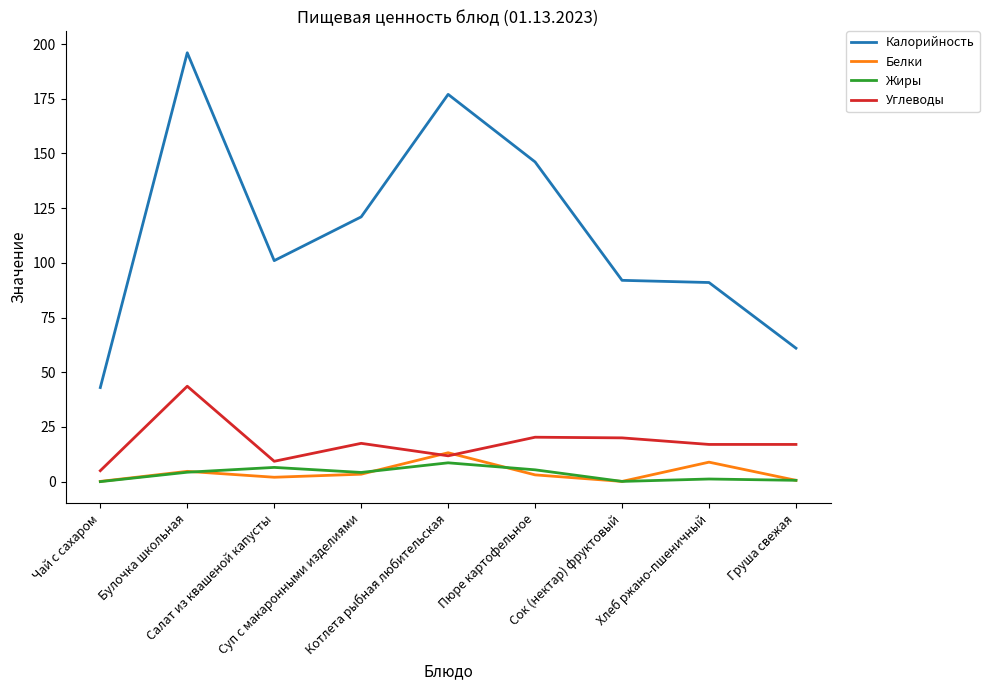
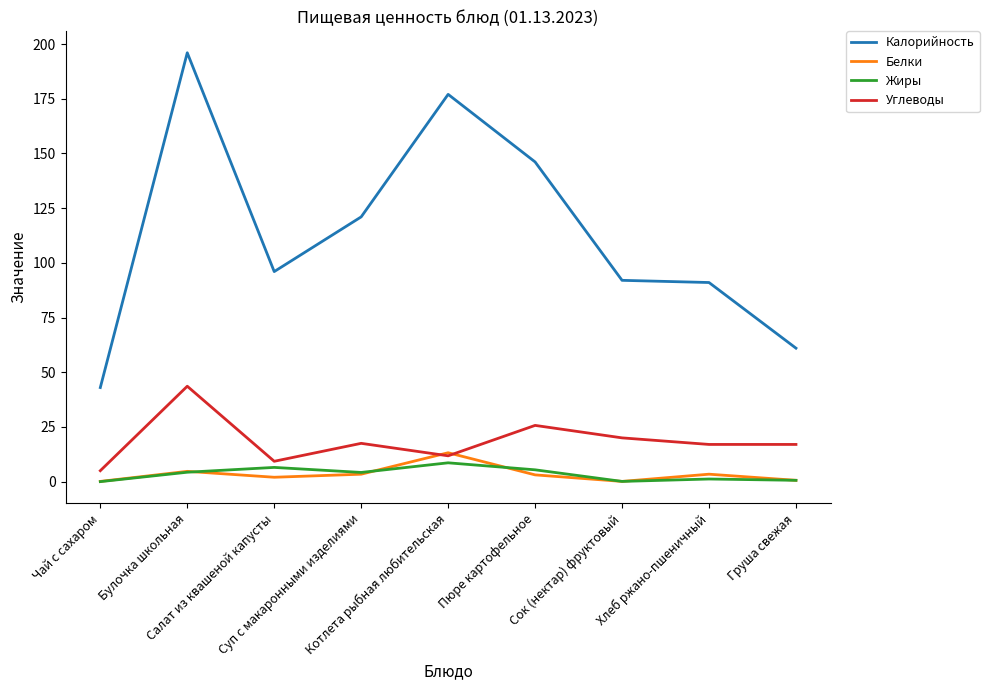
Калорийность, Салат из квашеной капусты: 101 -> 96
Углеводы, Пюре картофельное: 20 -> 26
Белки, Хлеб ржано-пшеничный: 9 -> 3
